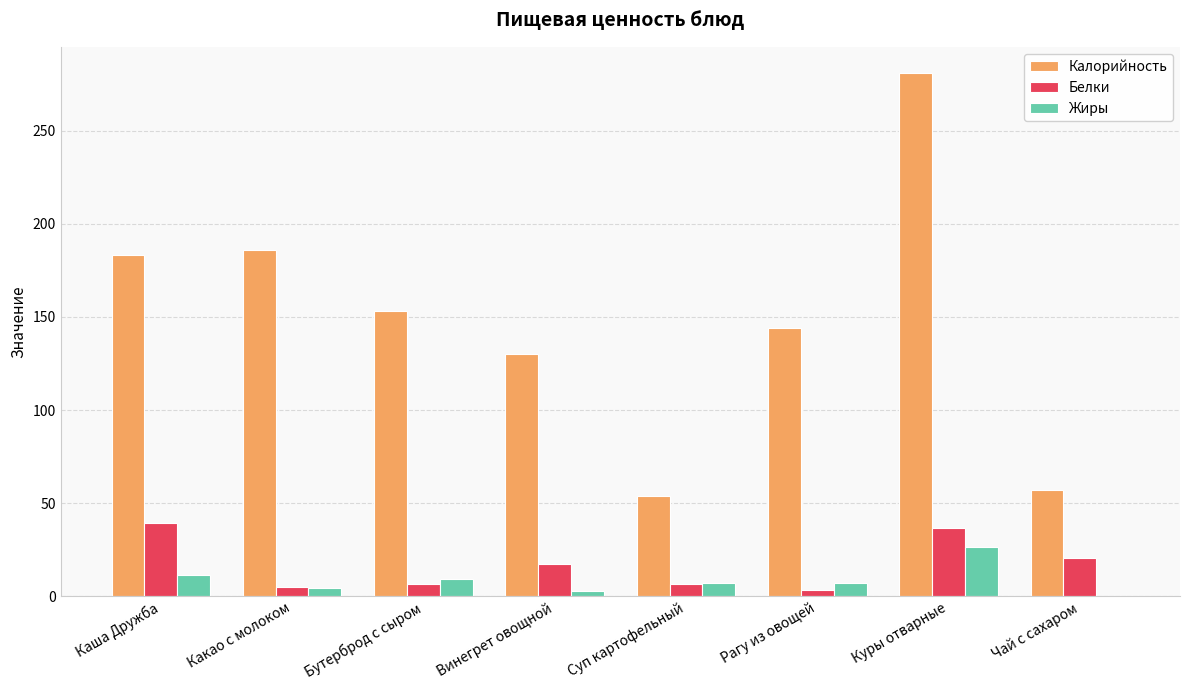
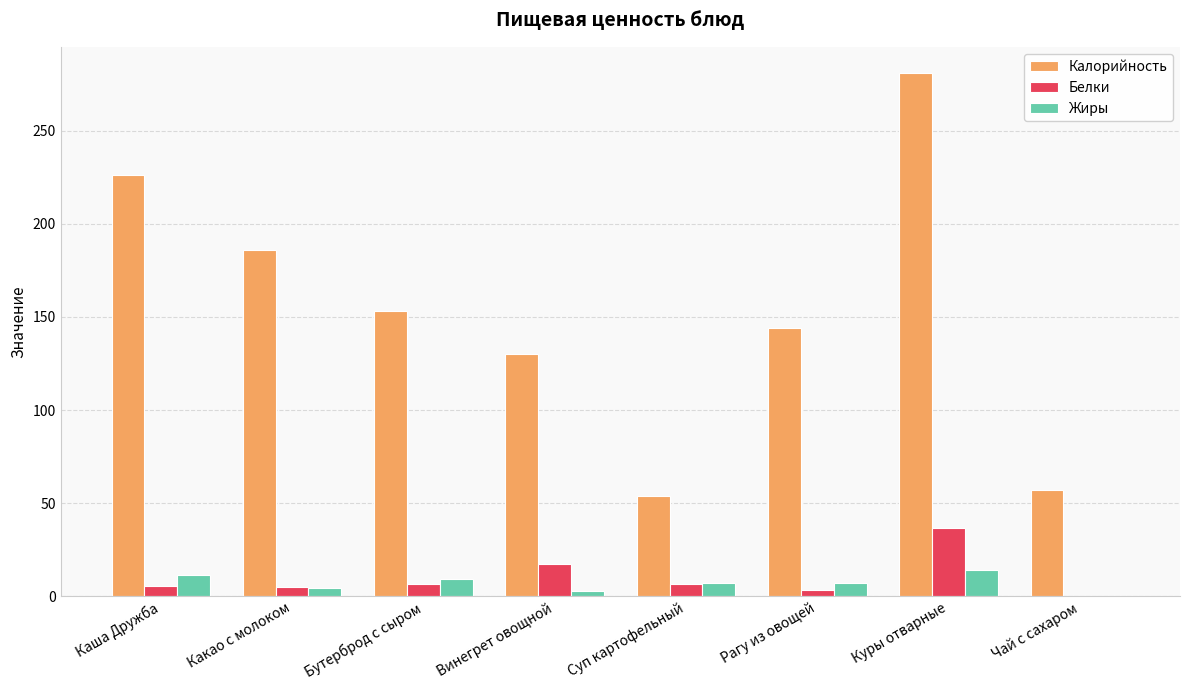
Калорийность, Каша Дружба: 183 -> 226
Белки, Каша Дружба: 39 -> 5
Жиры, Куры отварные: 26 -> 14
Белки, Чай с сахаром: 20 -> 0
